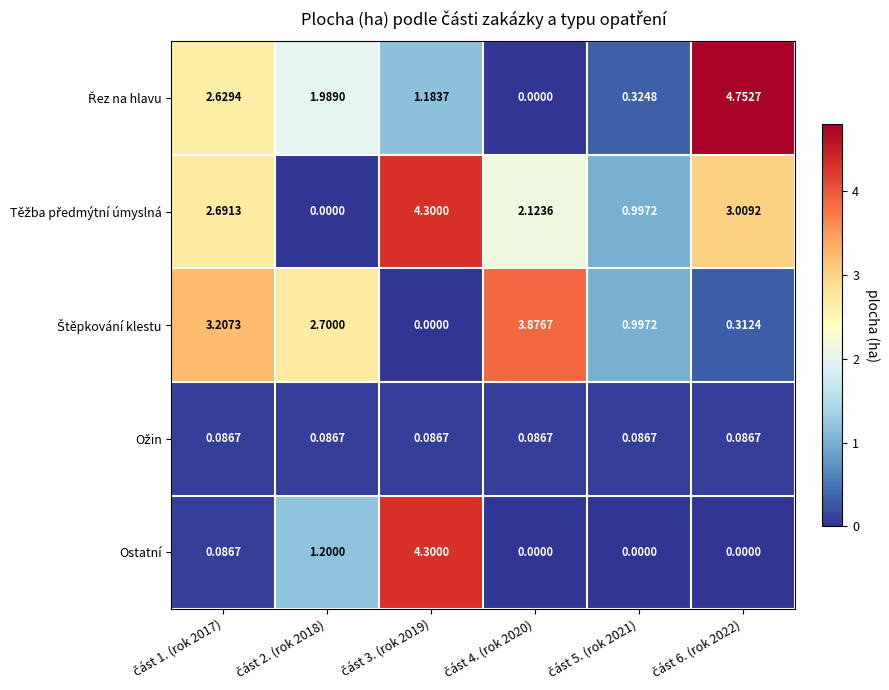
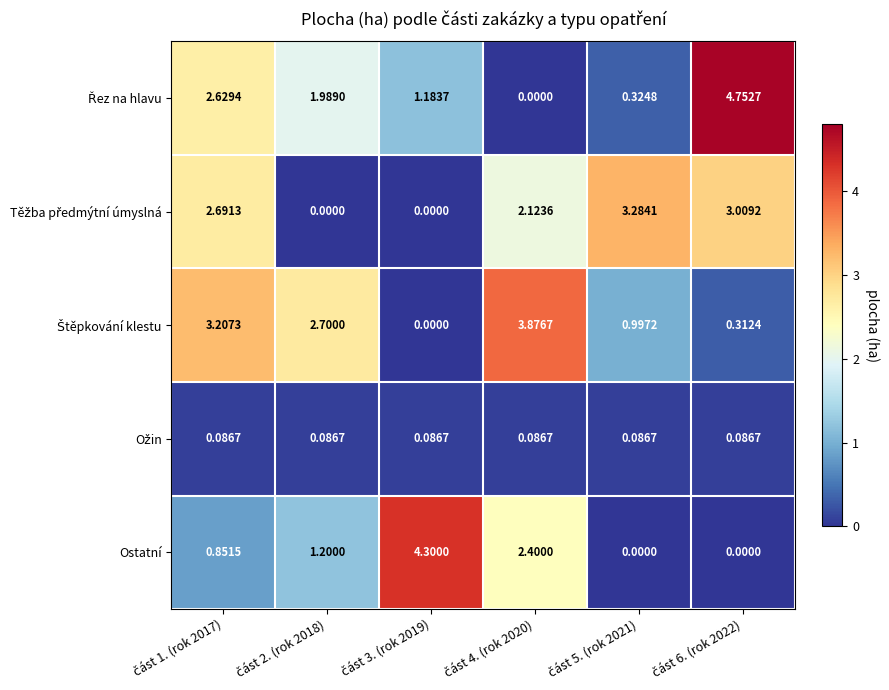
Těžba předmýtní úmyslná, část 3. (rok 2019): 4.3000 -> 0.0000
Těžba předmýtní úmyslná, část 5. (rok 2021): 0.9972 -> 3.2841
Ostatní, část 1. (rok 2017): 0.0867 -> 0.8515
Ostatní, část 4. (rok 2020): 0.0000 -> 2.4000
